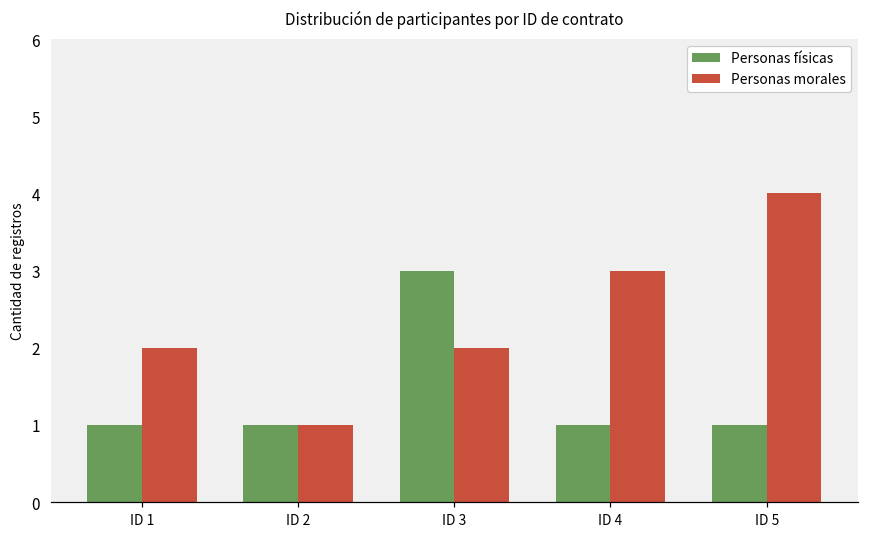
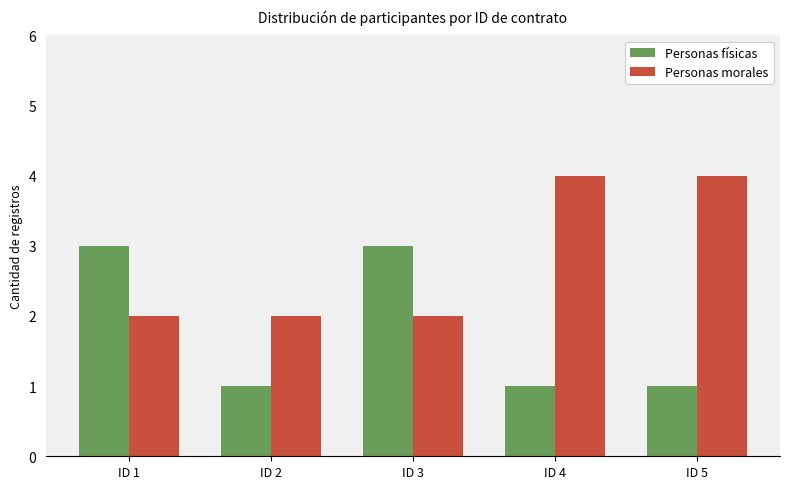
Personas físicas, ID 1: 1 -> 3
Personas morales, ID 2: 1 -> 2
Personas morales, ID 4: 3 -> 4
